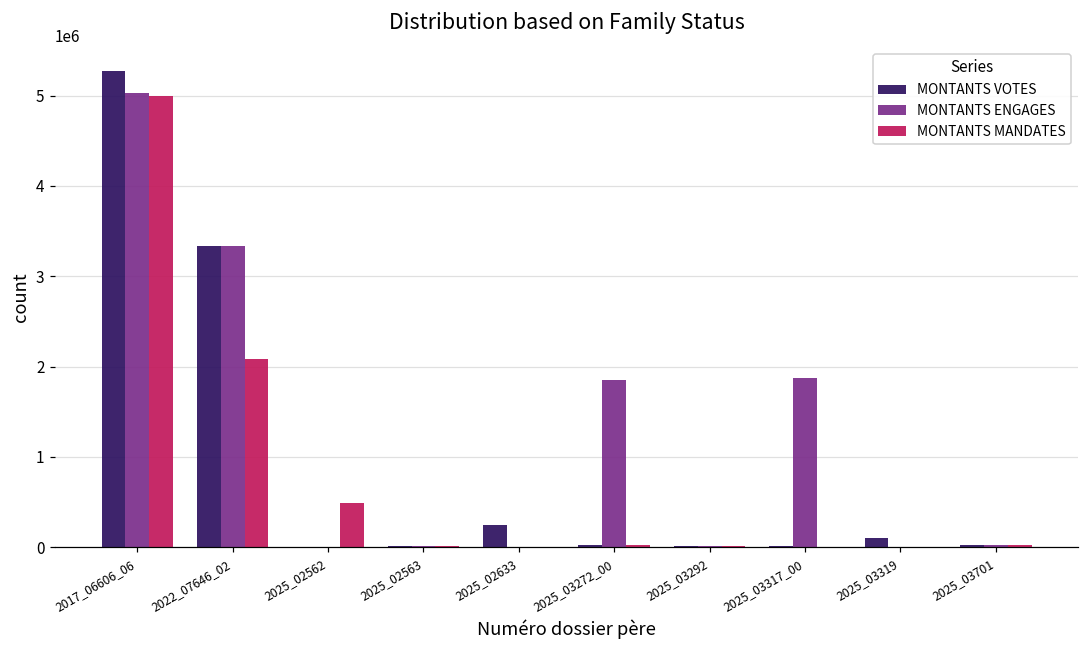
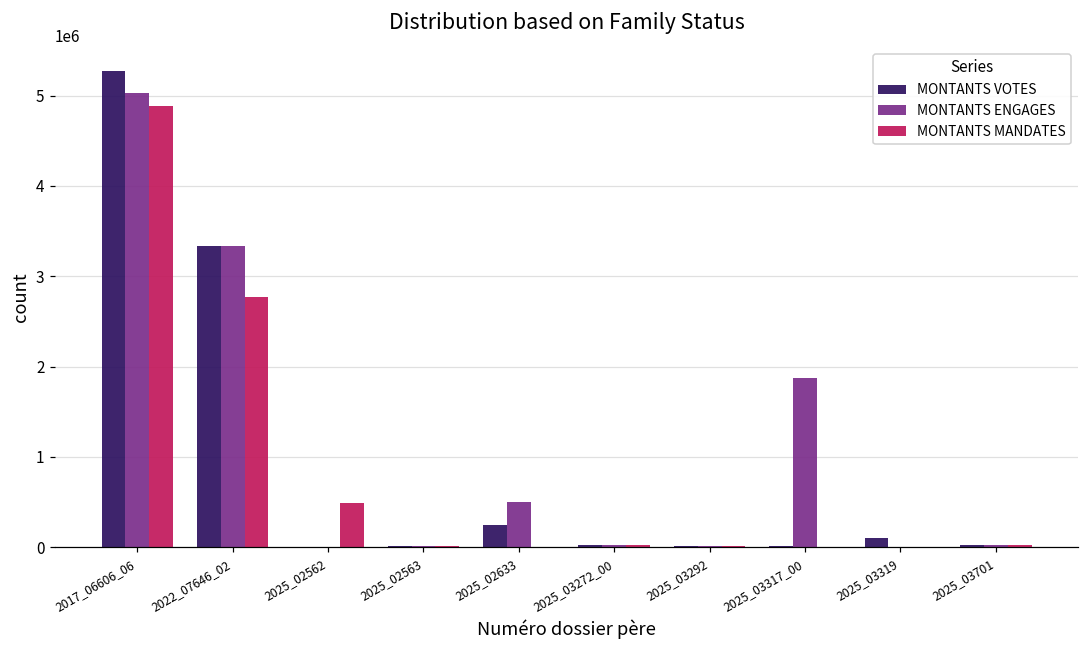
MONTANTS MANDATES, 2017_06606_06: 5000000 -> 4900000
MONTANTS MANDATES, 2022_07646_02: 2100000 -> 2800000
MONTANTS ENGAGES, 2025_02633: 0 -> 500000
MONTANTS ENGAGES, 2025_03272_00: 1900000 -> 0
